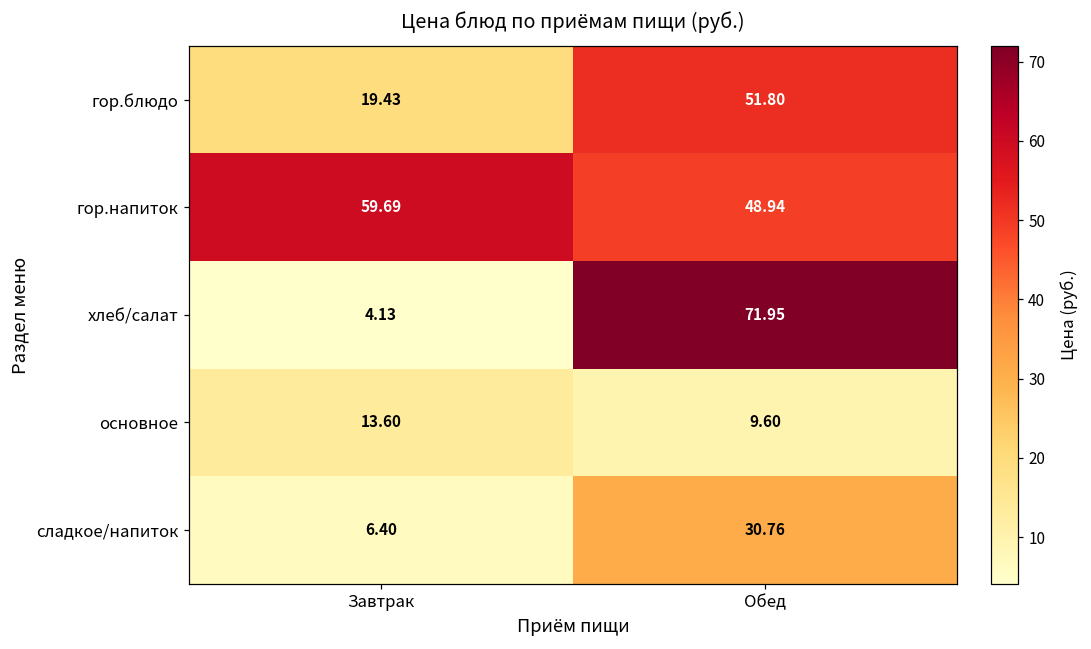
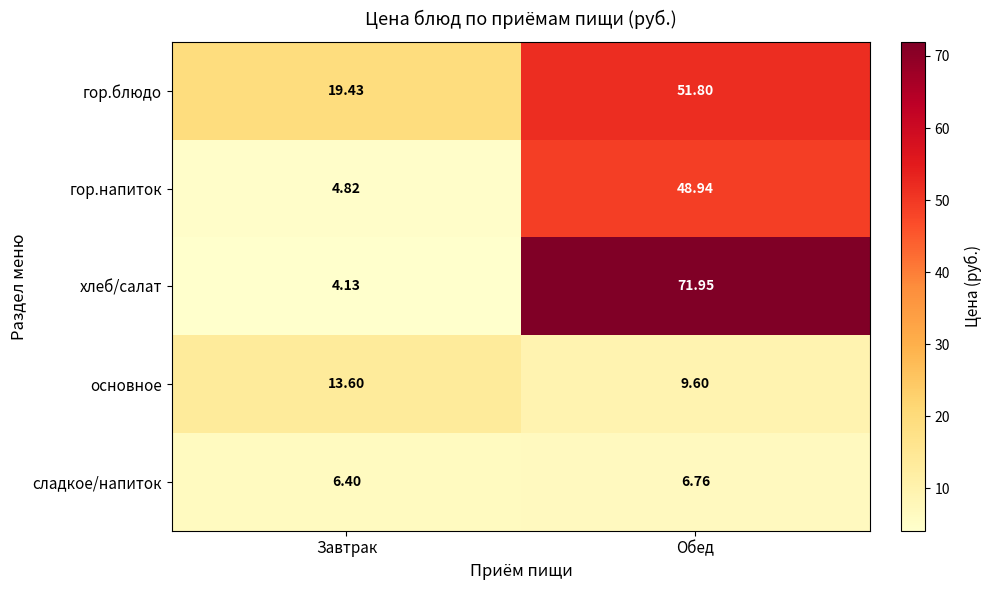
гор.напиток, Завтрак: 59.69 -> 4.82
сладкое/напиток, Обед: 30.76 -> 6.76
